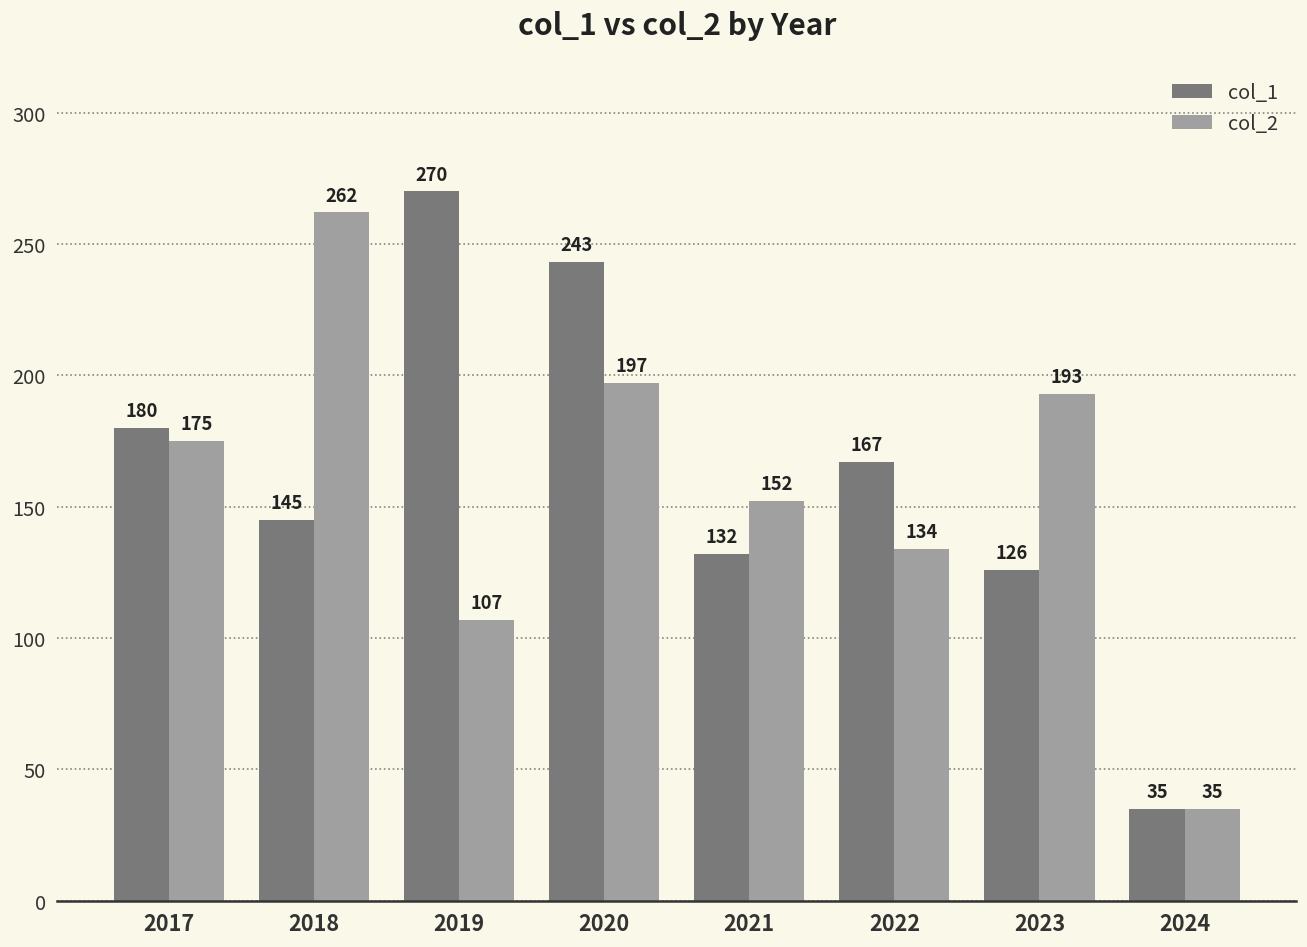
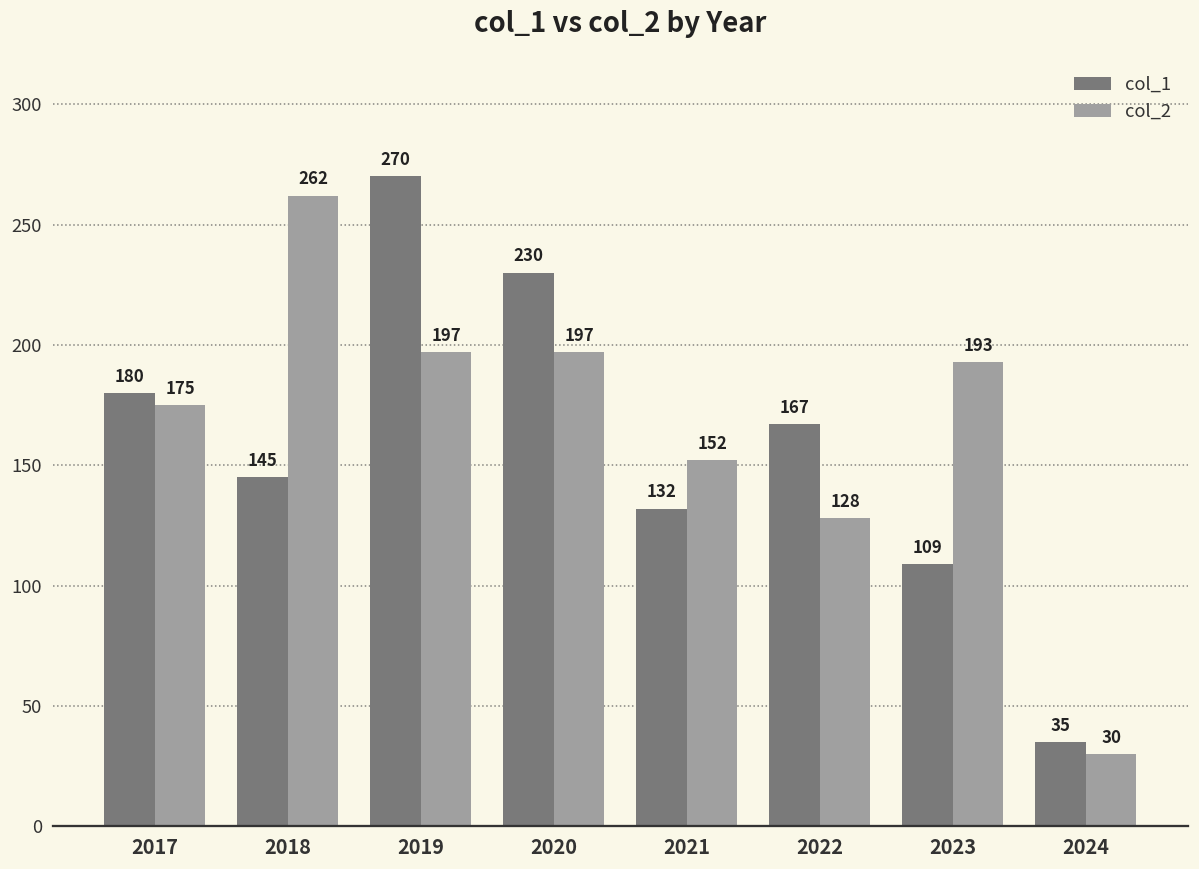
col_2, 2019: 107 -> 197
col_1, 2020: 243 -> 230
col_2, 2022: 134 -> 128
col_1, 2023: 126 -> 109
col_2, 2024: 35 -> 30
